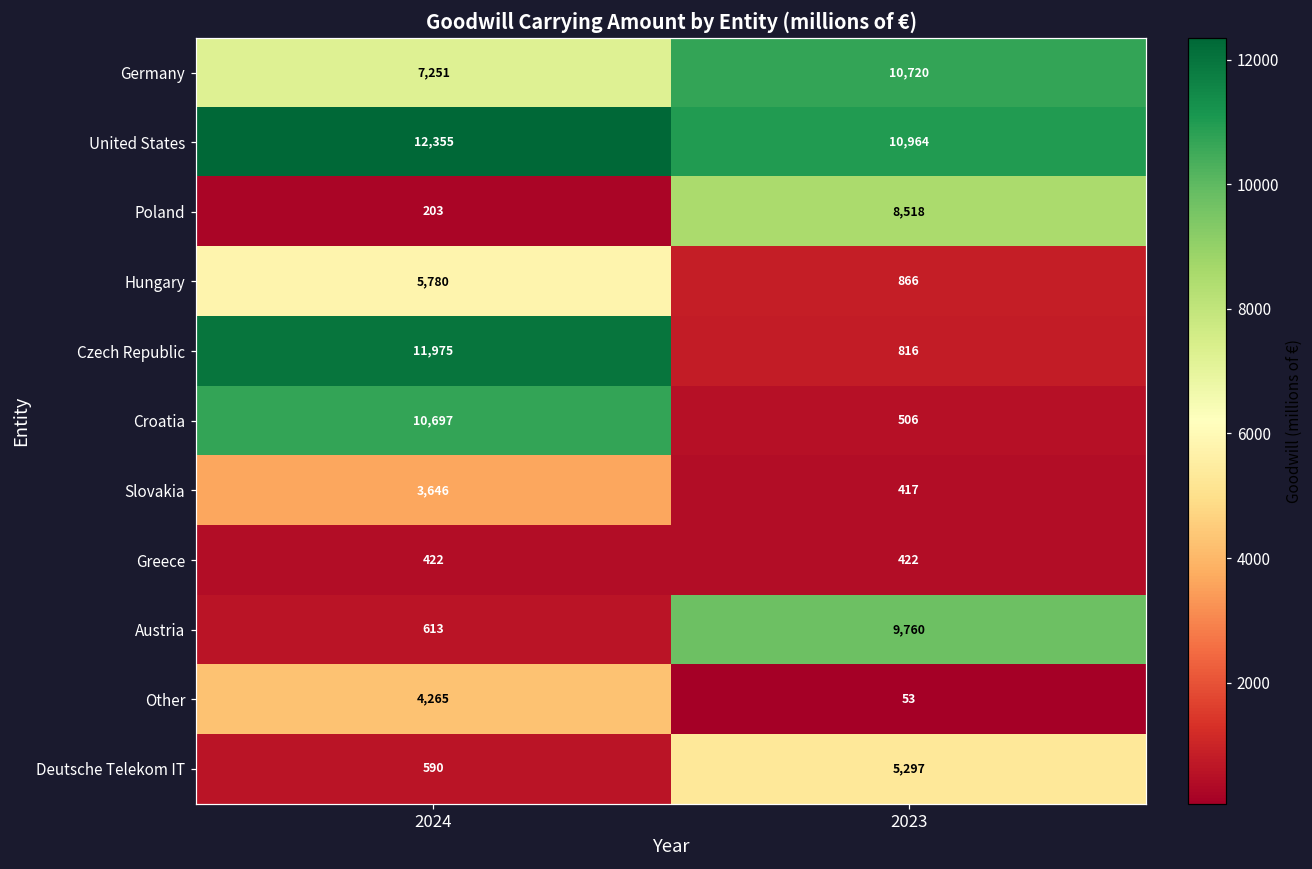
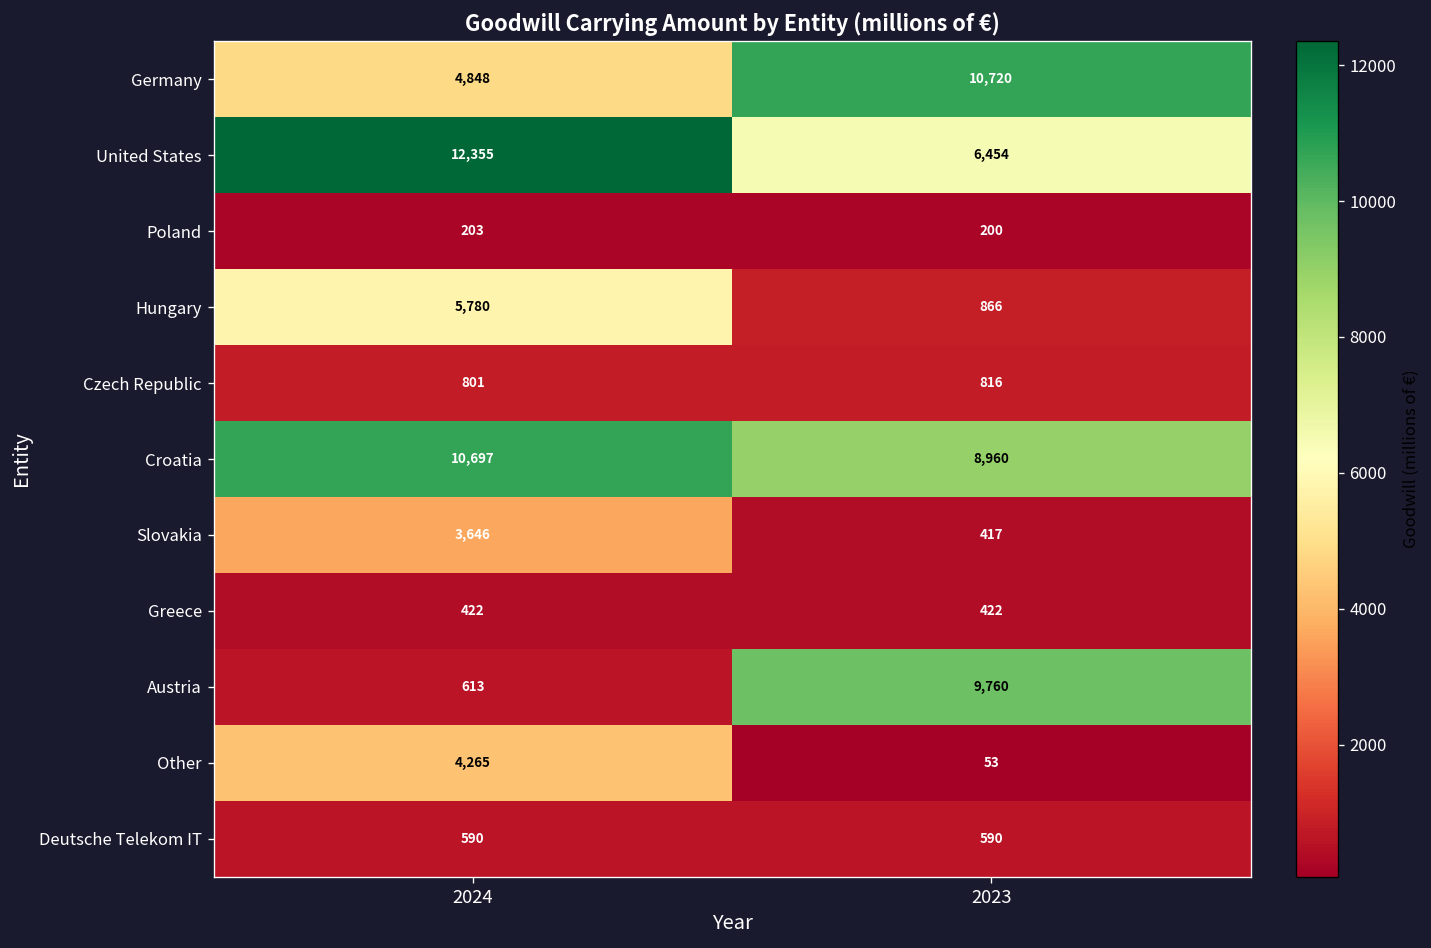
Germany, 2024: 7,251 -> 4,848
United States, 2023: 10,964 -> 6,454
Poland, 2023: 8,518 -> 200
Czech Republic, 2024: 11,975 -> 801
Croatia, 2023: 506 -> 8,960
Deutsche Telekom IT, 2023: 5,297 -> 590
